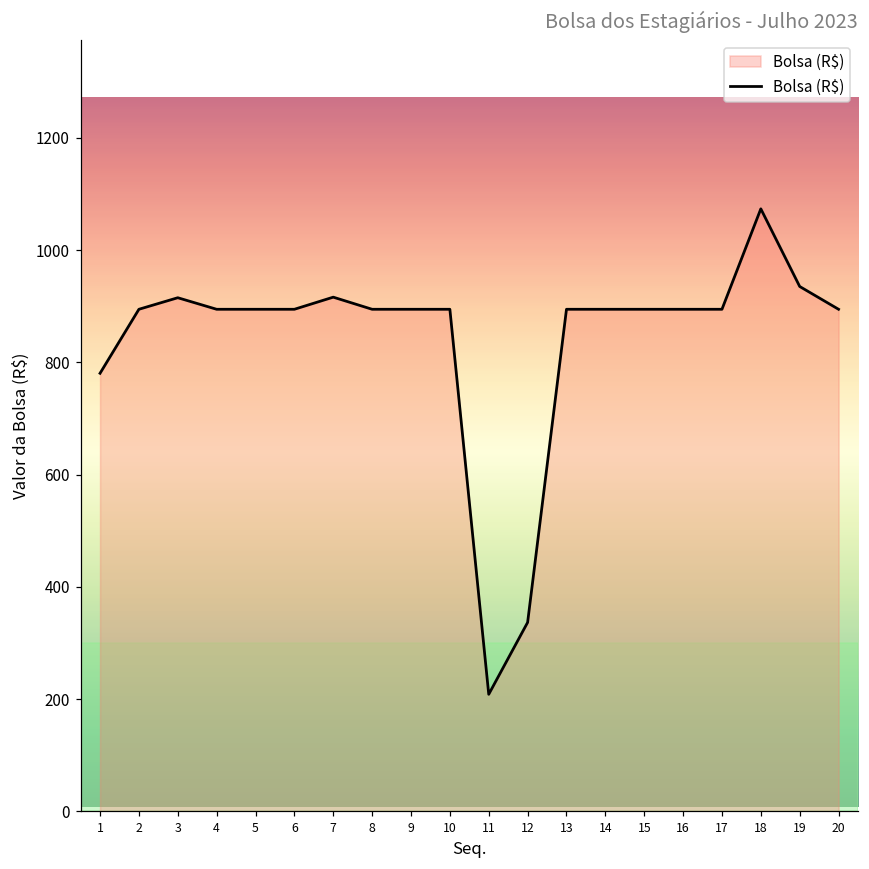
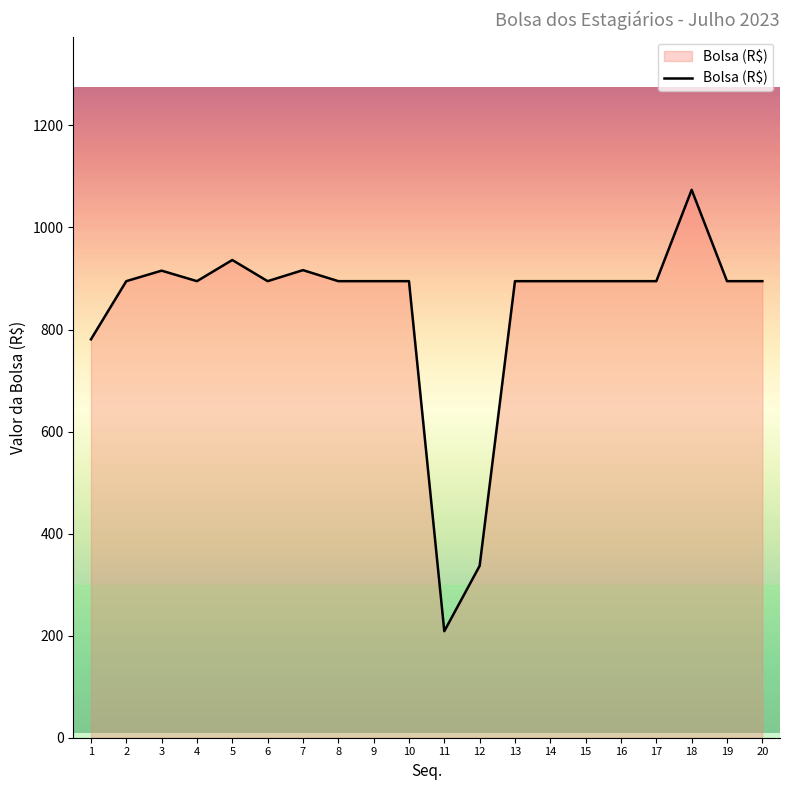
5: 890 -> 940
19: 940 -> 890
